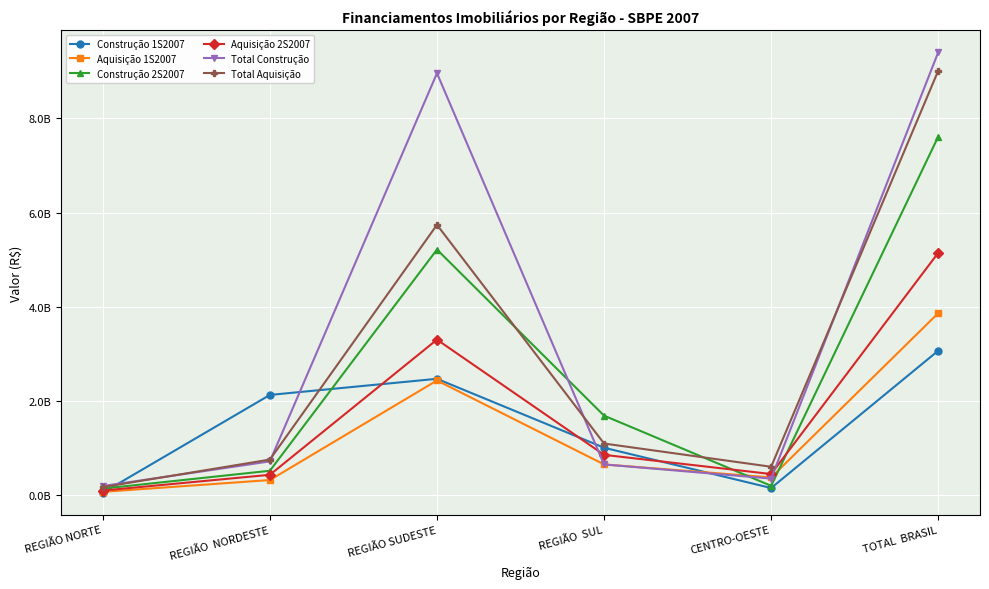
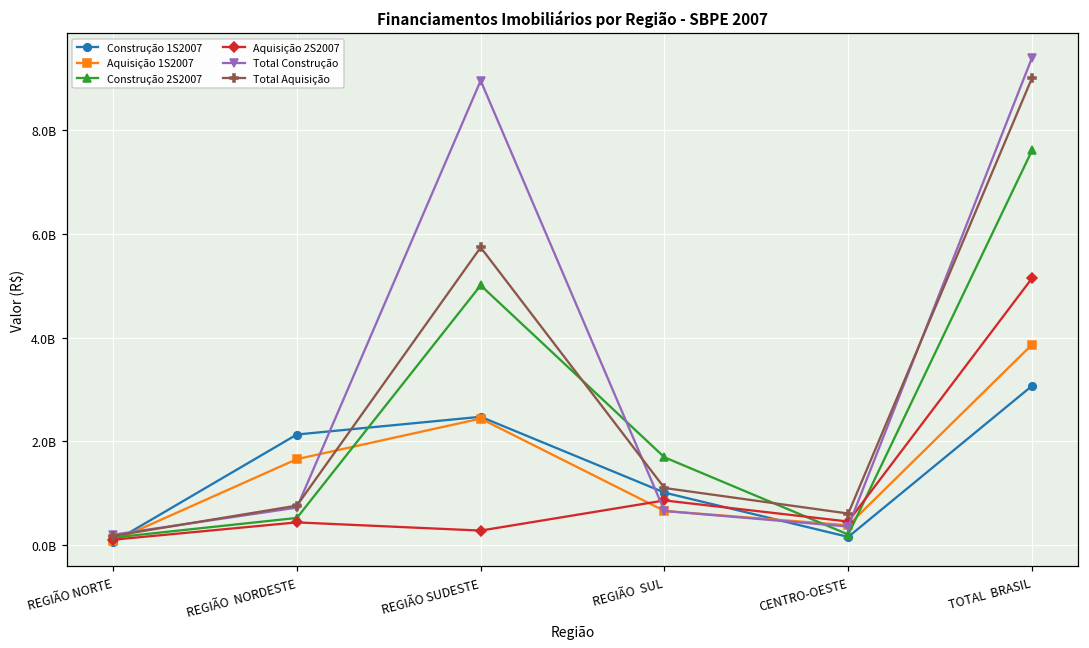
Aquisição 1S2007, REGIÃO NORDESTE: 300000000 -> 1700000000
Construção 2S2007, REGIÃO SUDESTE: 5200000000 -> 5000000000
Aquisição 2S2007, REGIÃO SUDESTE: 3300000000 -> 300000000
